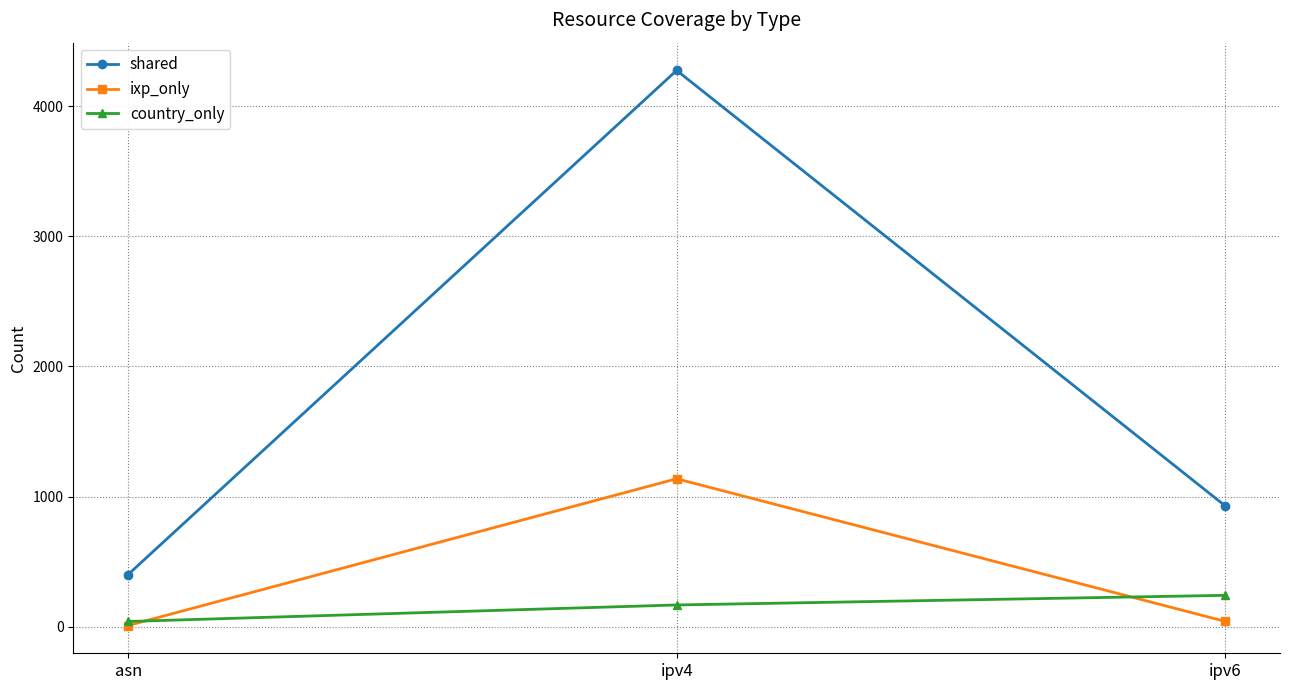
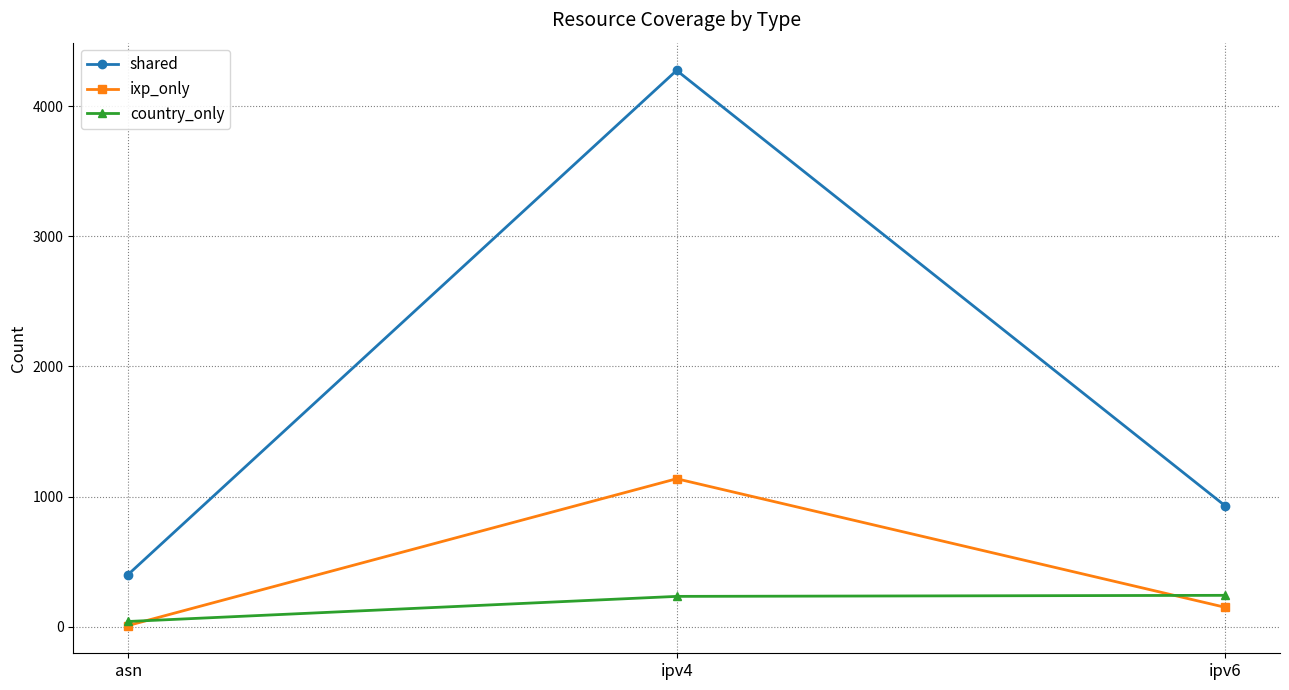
country_only, ipv4: 170 -> 230
ixp_only, ipv6: 40 -> 150
